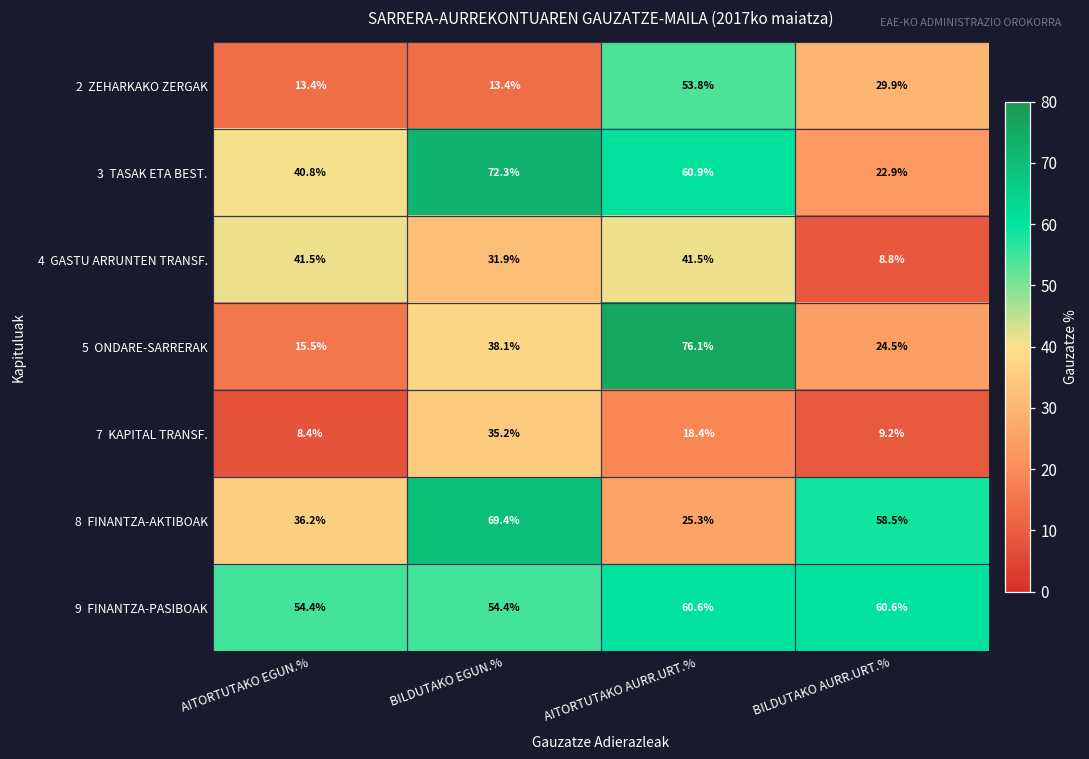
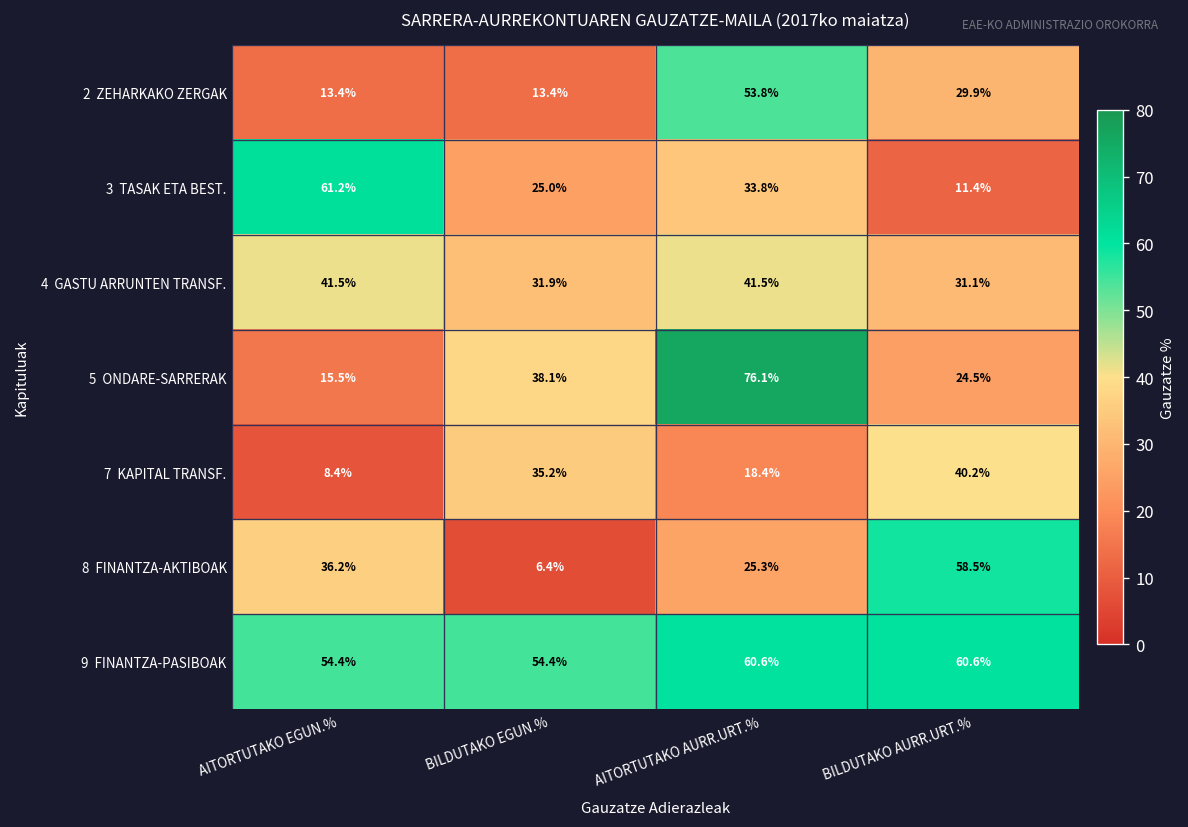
3 TASAK ETA BEST., AITORTUTAKO EGUN.%: 40.8% -> 61.2%
3 TASAK ETA BEST., BILDUTAKO EGUN.%: 72.3% -> 25.0%
3 TASAK ETA BEST., AITORTUTAKO AURR.URT.%: 60.9% -> 33.8%
3 TASAK ETA BEST., BILDUTAKO AURR.URT.%: 22.9% -> 11.4%
4 GASTU ARRUNTEN TRANSF., BILDUTAKO AURR.URT.%: 8.8% -> 31.1%
7 KAPITAL TRANSF., BILDUTAKO AURR.URT.%: 9.2% -> 40.2%
8 FINANTZA-AKTIBOAK, BILDUTAKO EGUN.%: 69.4% -> 6.4%
